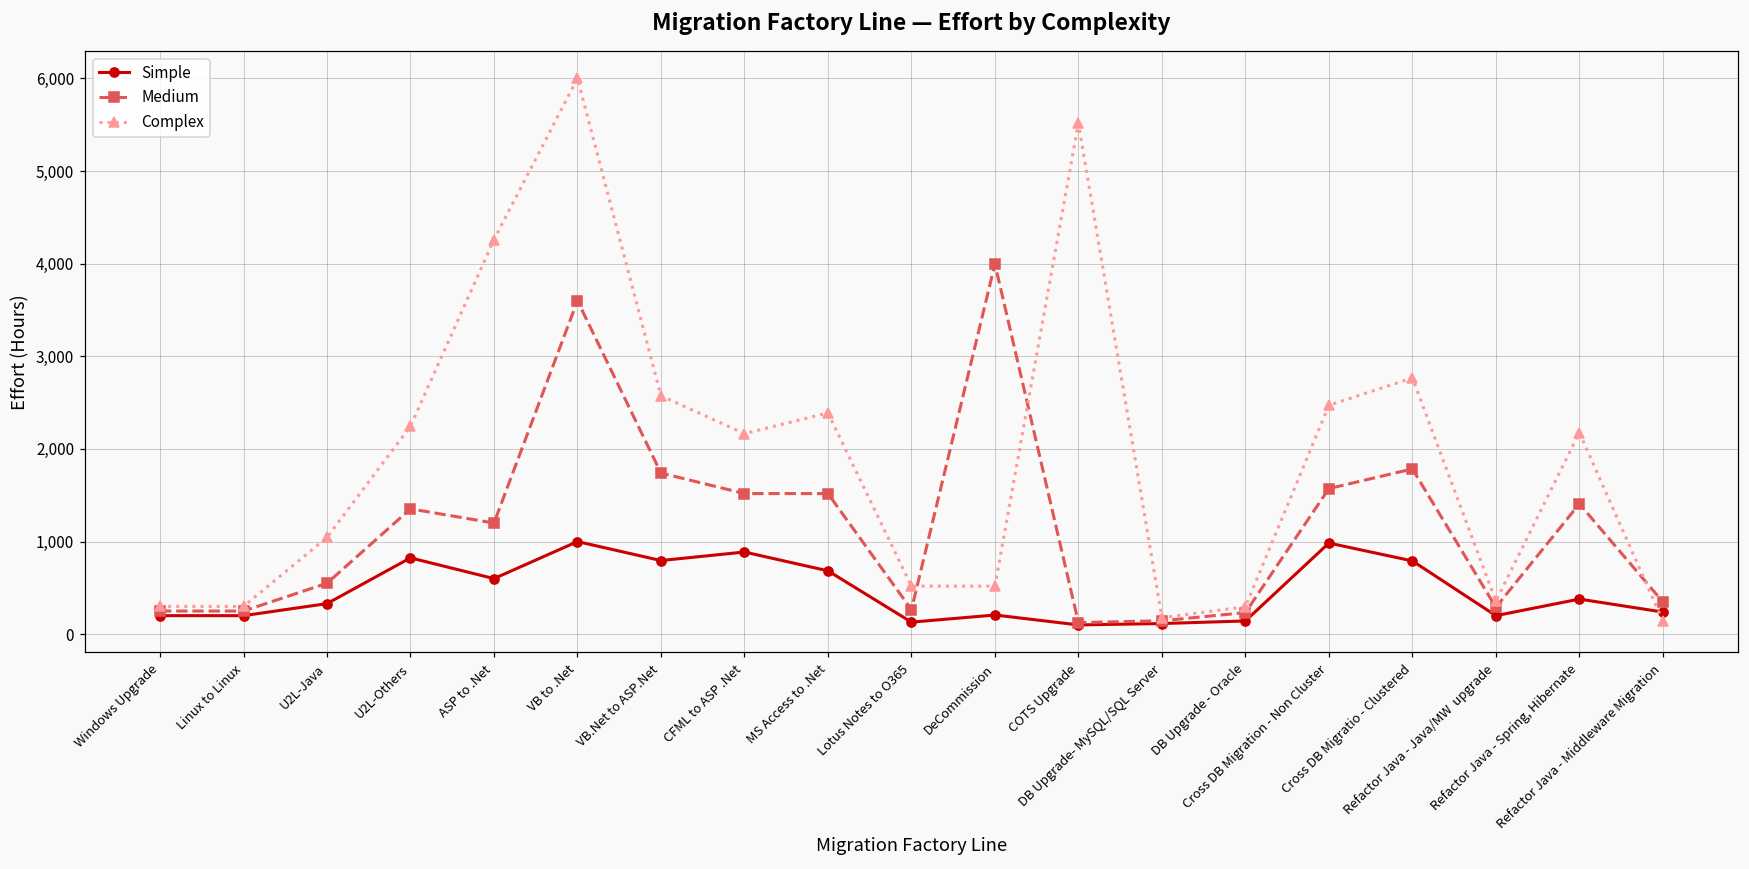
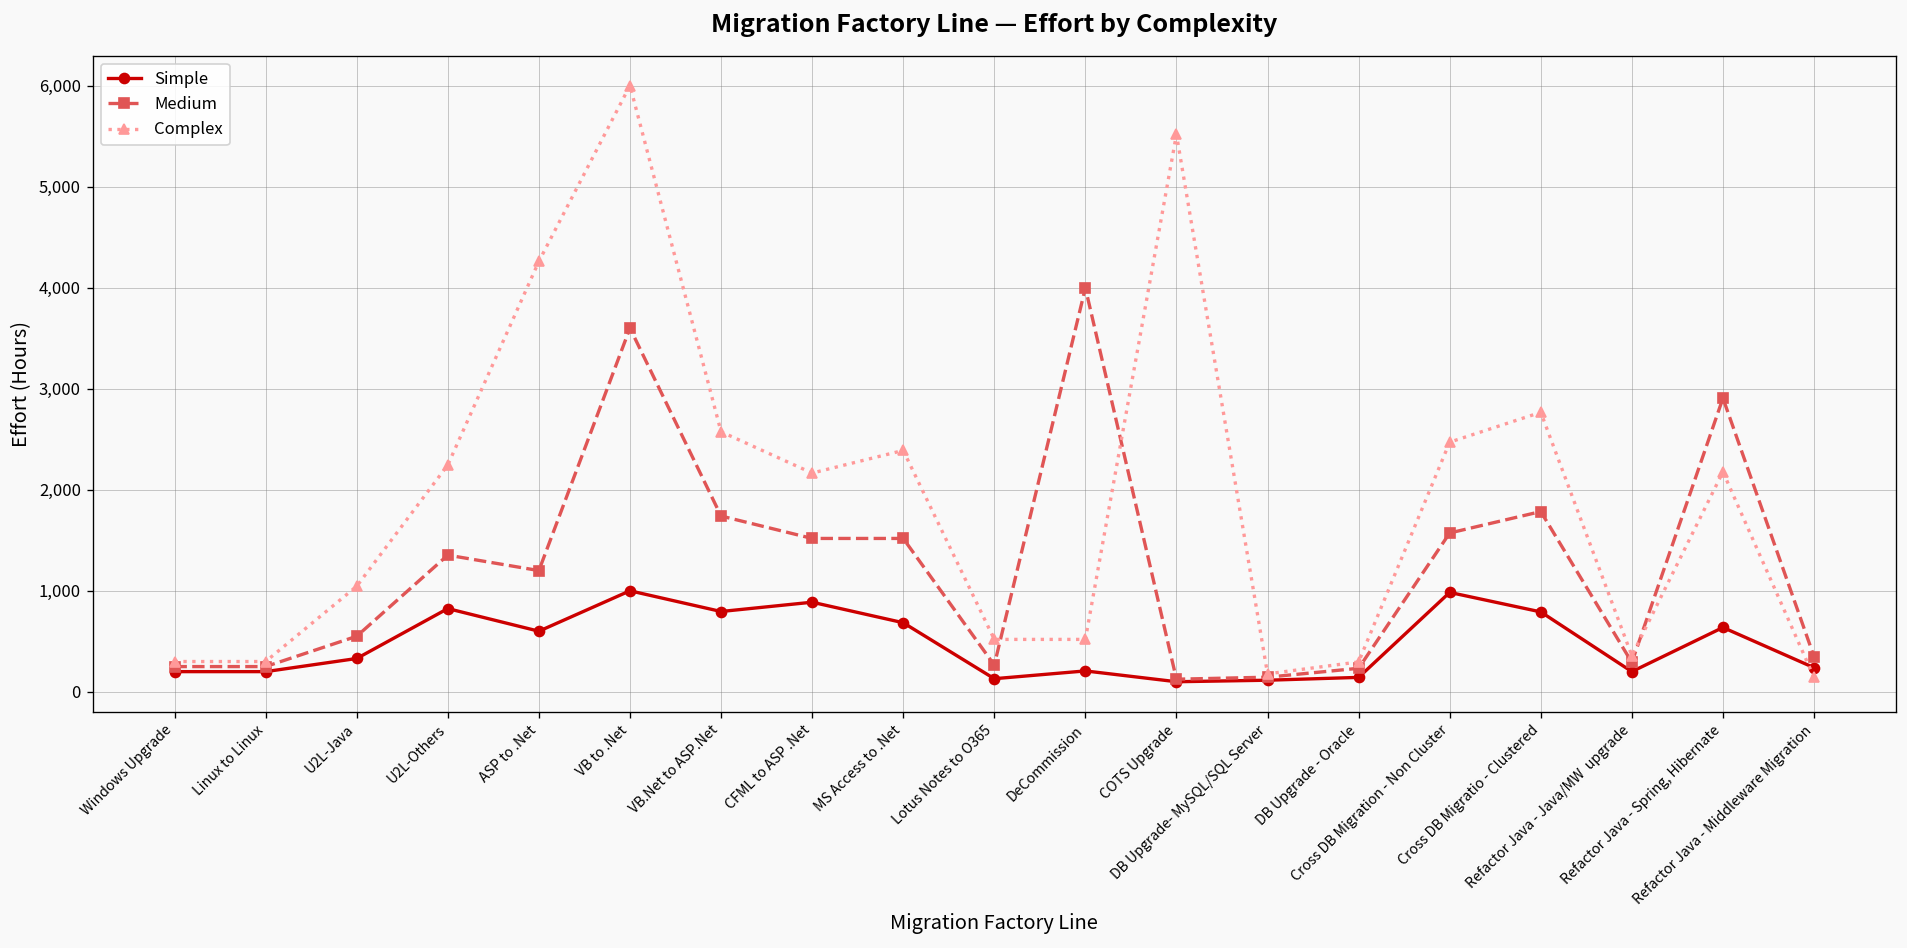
Simple, Refactor Java - Spring, Hibernate: 400 -> 600
Medium, Refactor Java - Spring, Hibernate: 1,400 -> 2,900
